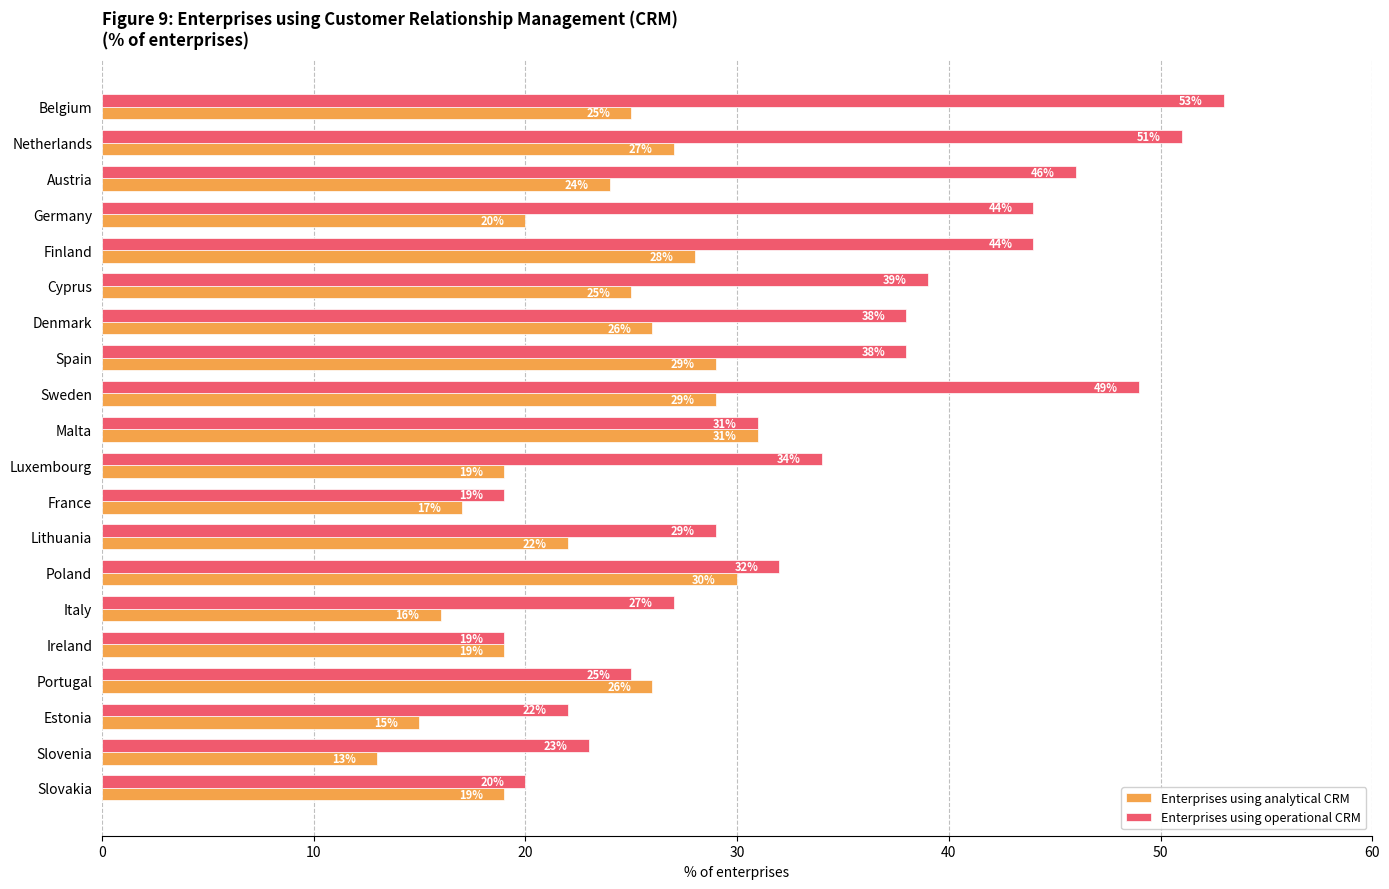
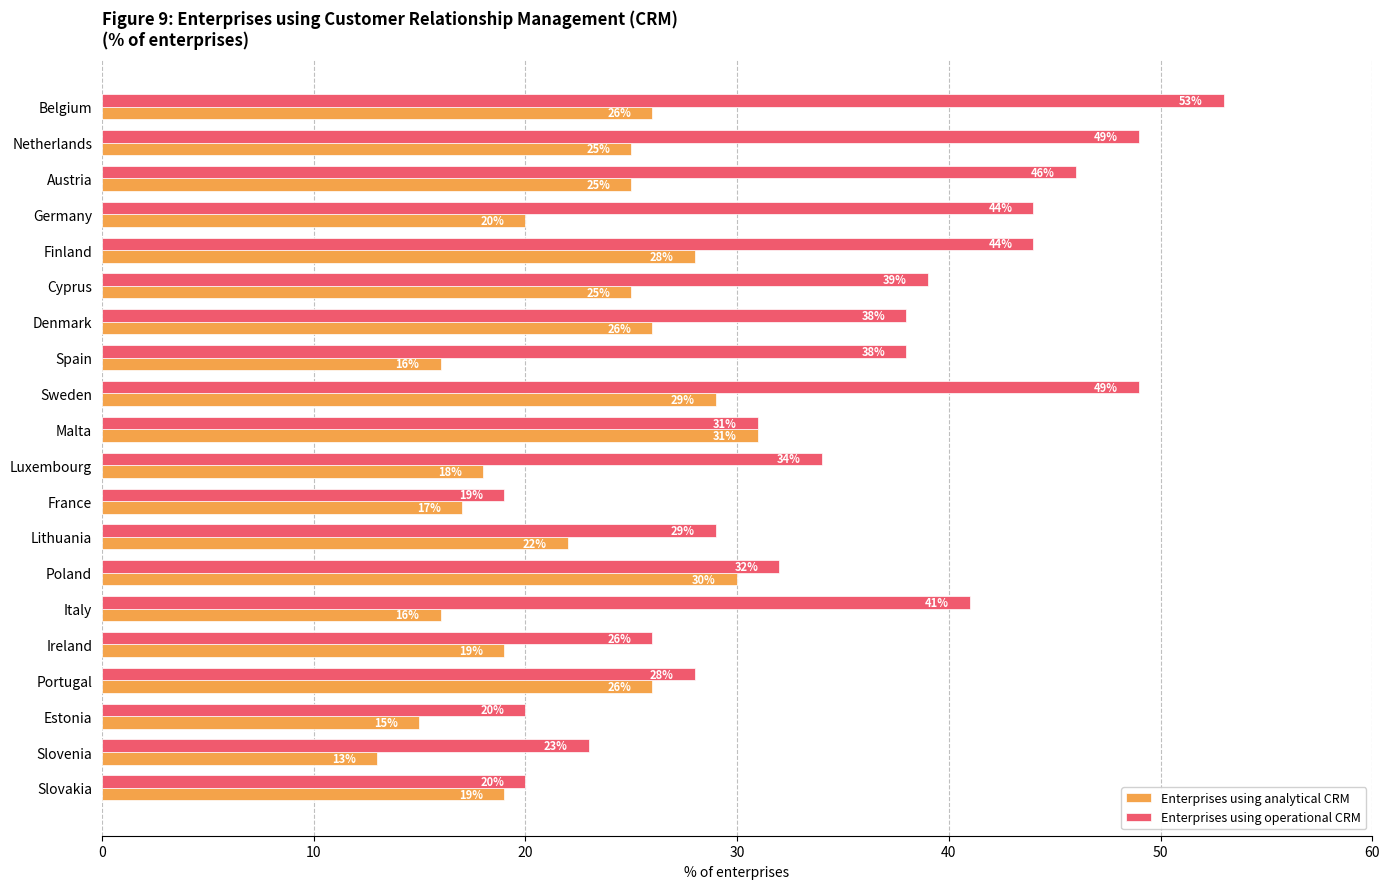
Enterprises using analytical CRM, Belgium: 25% -> 26%
Enterprises using operational CRM, Netherlands: 51% -> 49%
Enterprises using analytical CRM, Netherlands: 27% -> 25%
Enterprises using analytical CRM, Austria: 24% -> 25%
Enterprises using analytical CRM, Spain: 29% -> 16%
Enterprises using analytical CRM, Luxembourg: 19% -> 18%
Enterprises using operational CRM, Italy: 27% -> 41%
Enterprises using operational CRM, Ireland: 19% -> 26%
Enterprises using operational CRM, Portugal: 25% -> 28%
Enterprises using operational CRM, Estonia: 22% -> 20%
